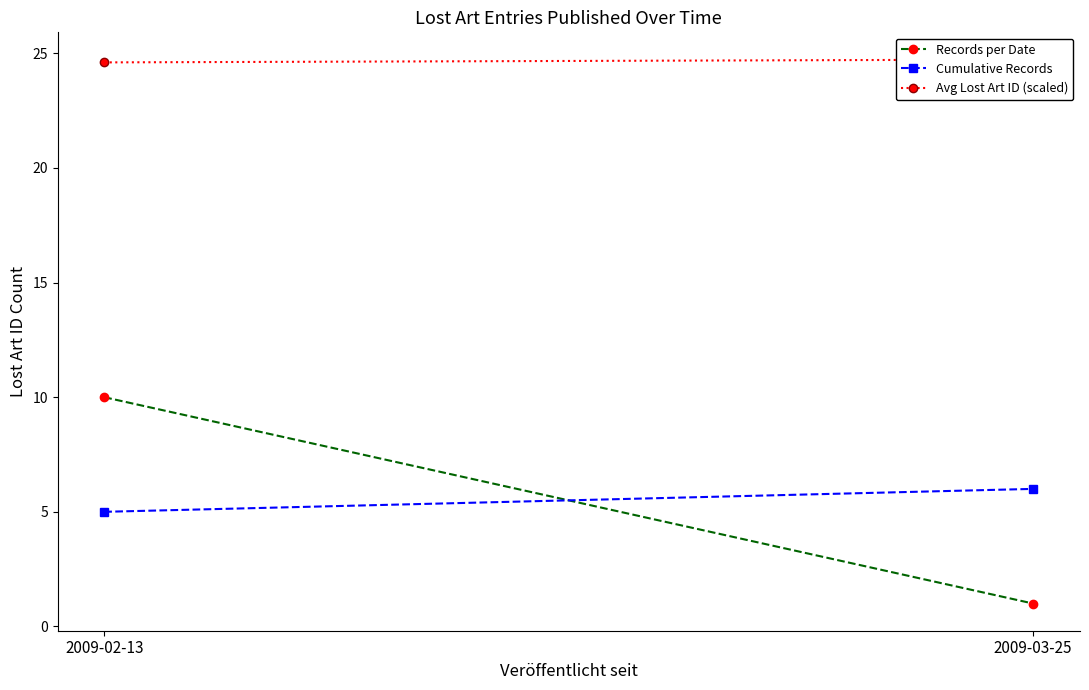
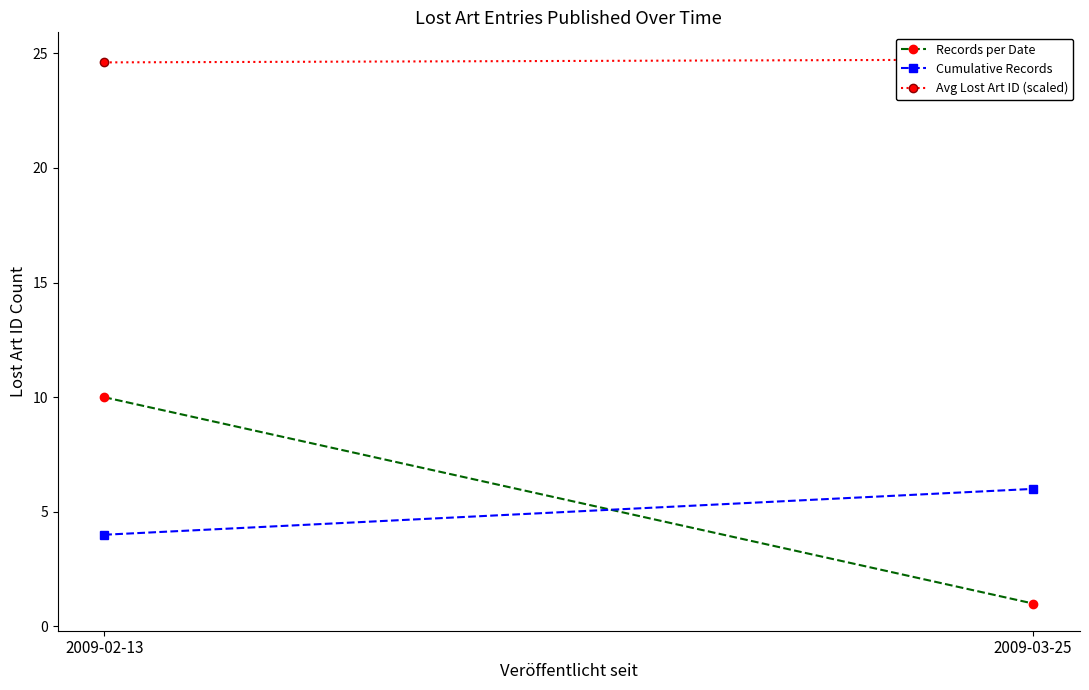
Cumulative Records, 2009-02-13: 5 -> 4
